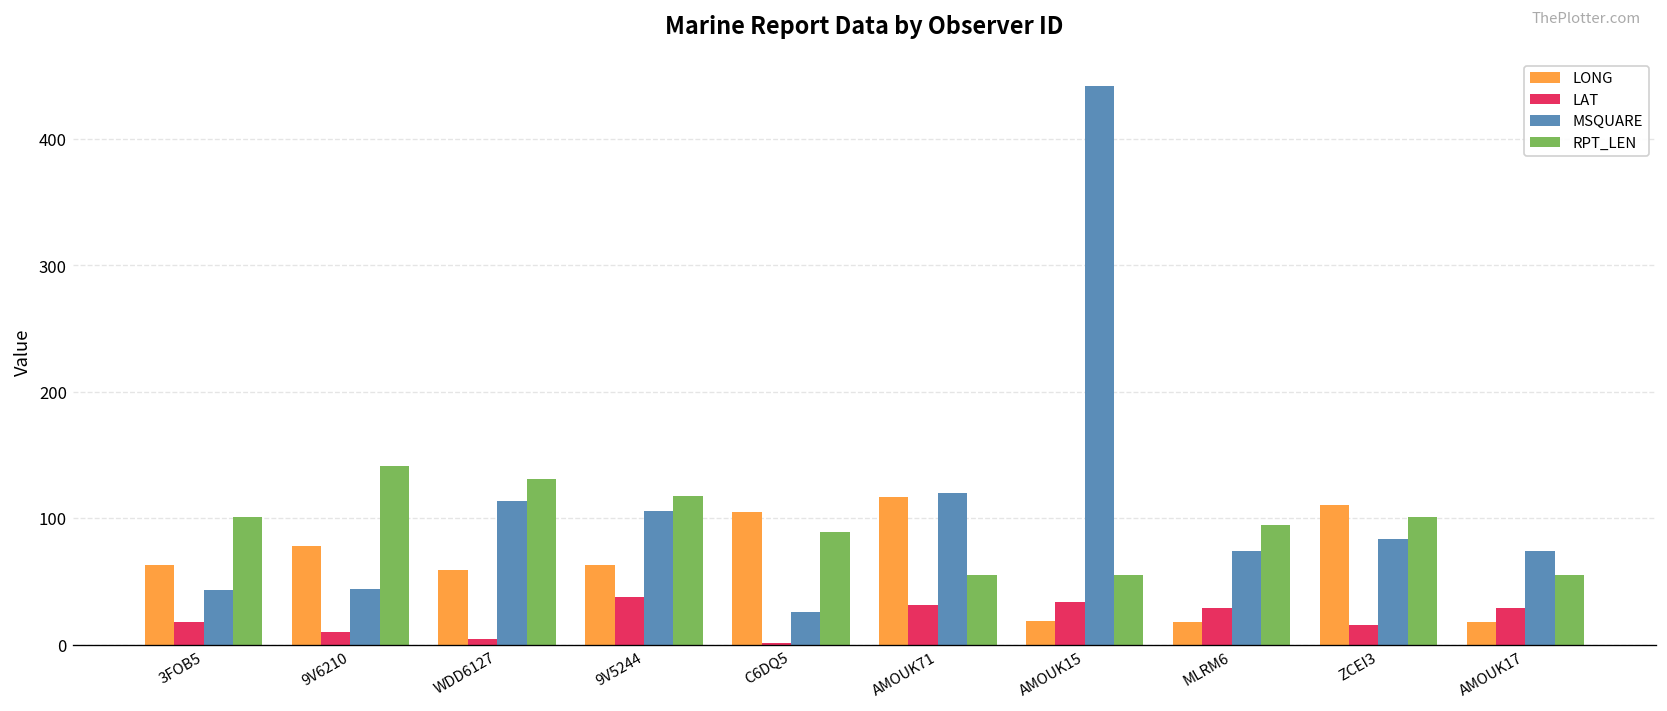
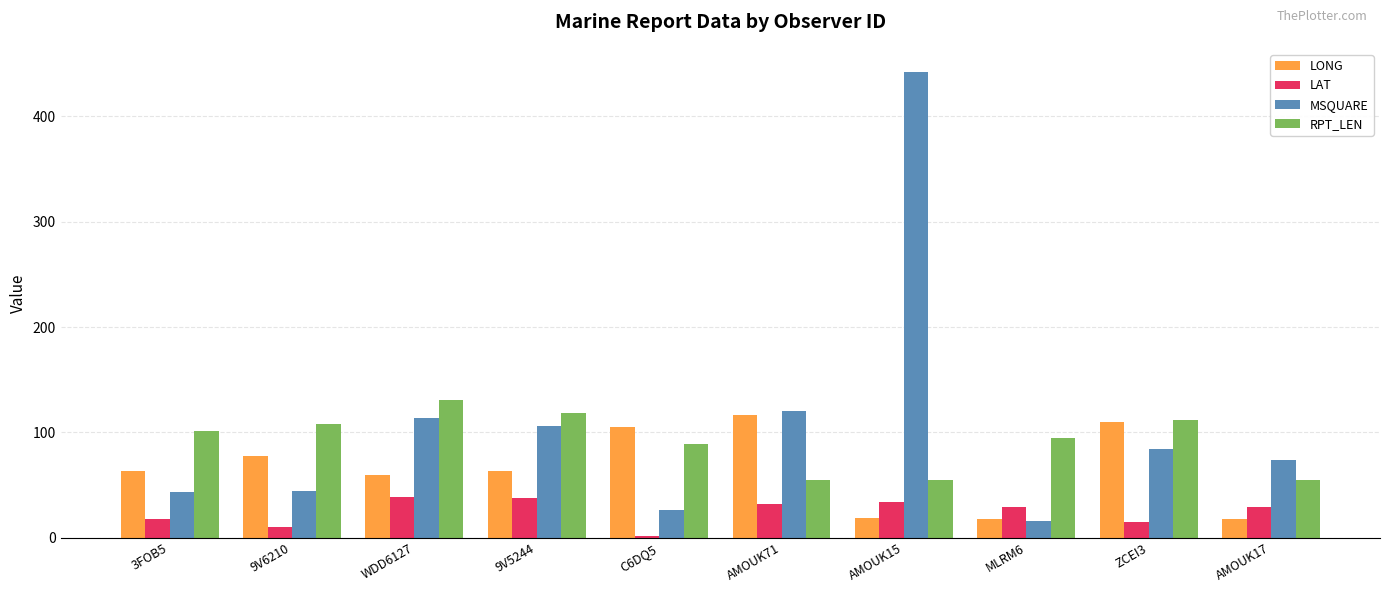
RPT_LEN, 9V6210: 141 -> 108
LAT, WDD6127: 4 -> 39
MSQUARE, MLRM6: 74 -> 16
RPT_LEN, ZCEI3: 101 -> 112
